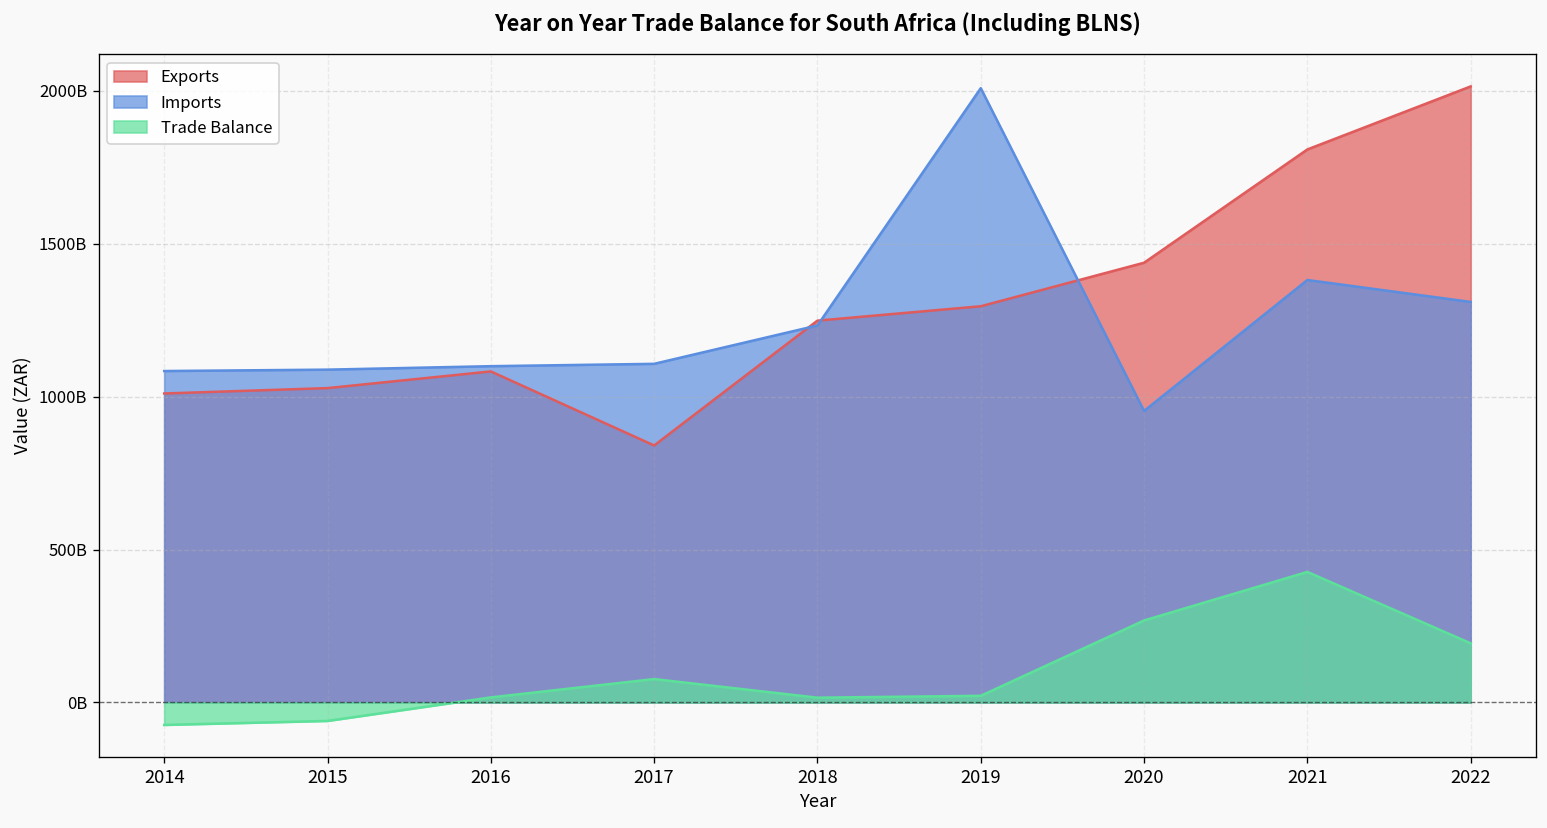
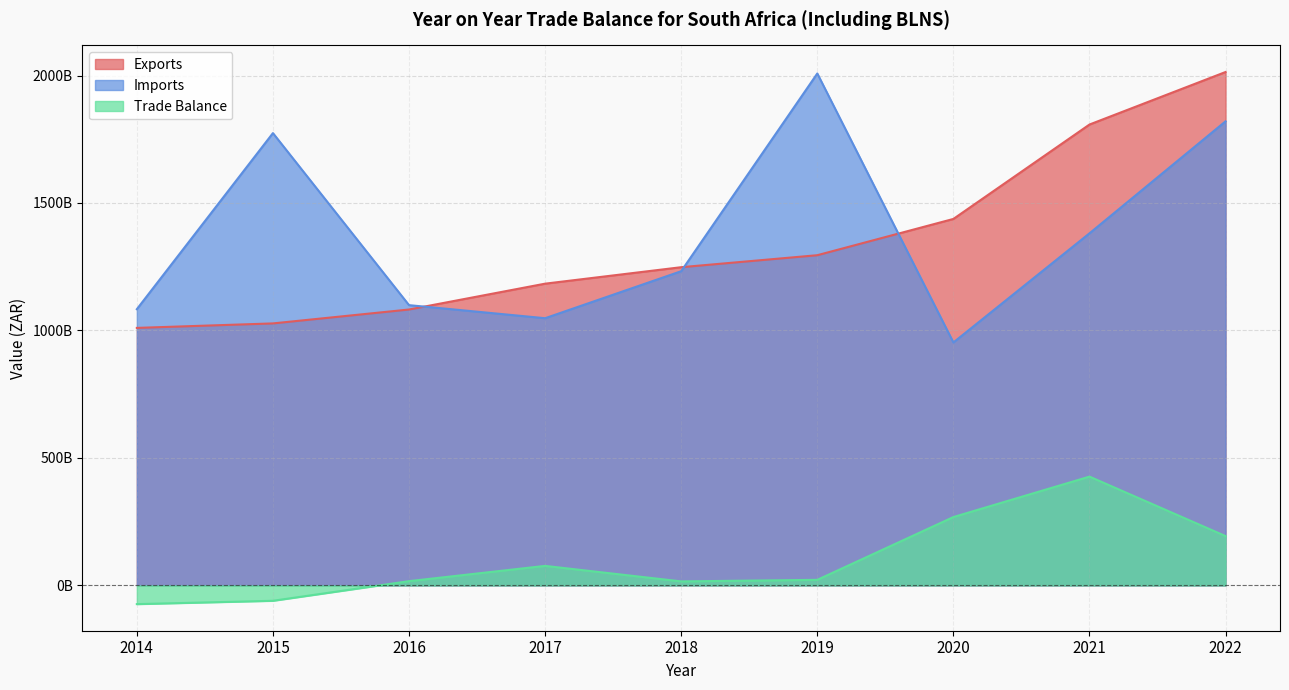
Imports, 2015: 1090000000000 -> 1770000000000
Exports, 2017: 840000000000 -> 1180000000000
Imports, 2017: 1110000000000 -> 1050000000000
Imports, 2022: 1310000000000 -> 1820000000000
